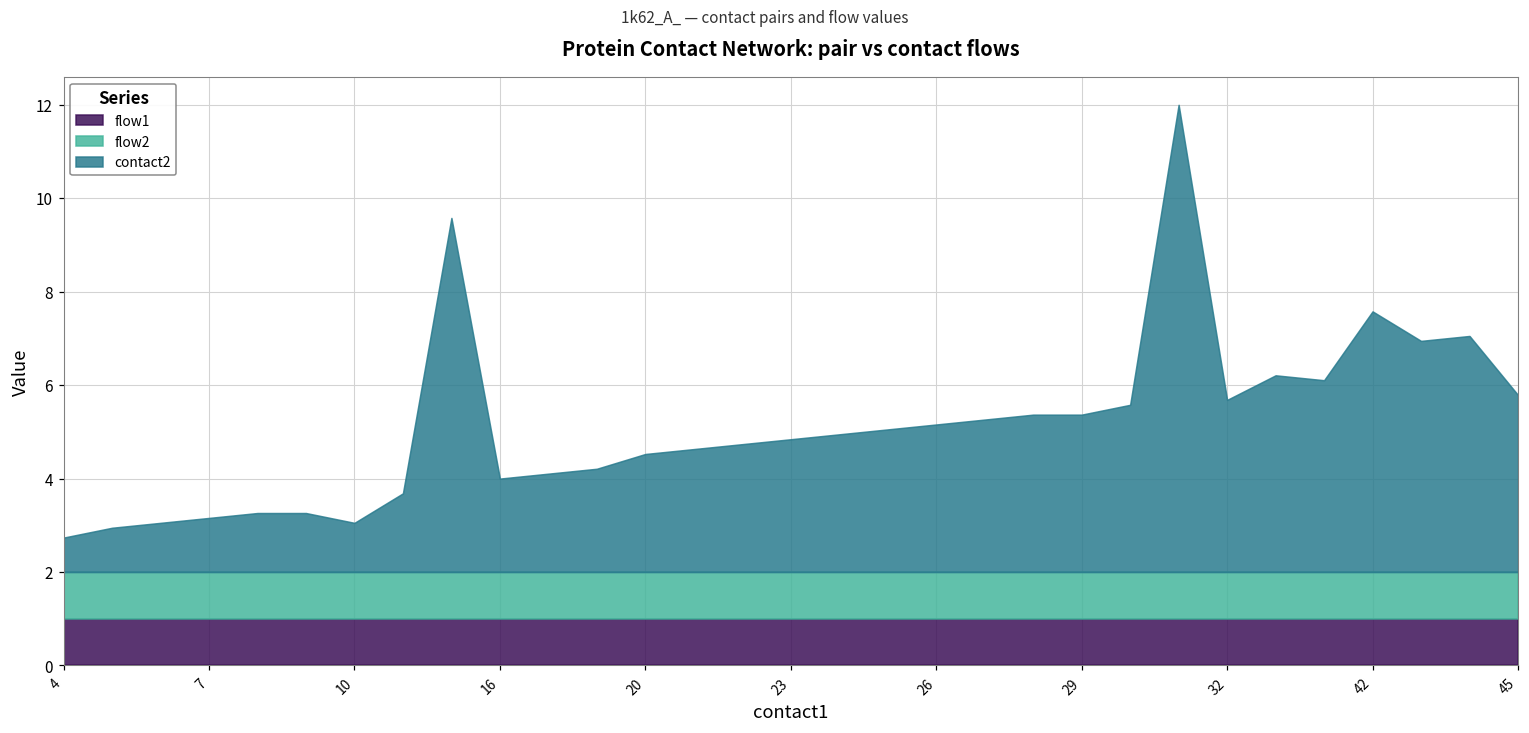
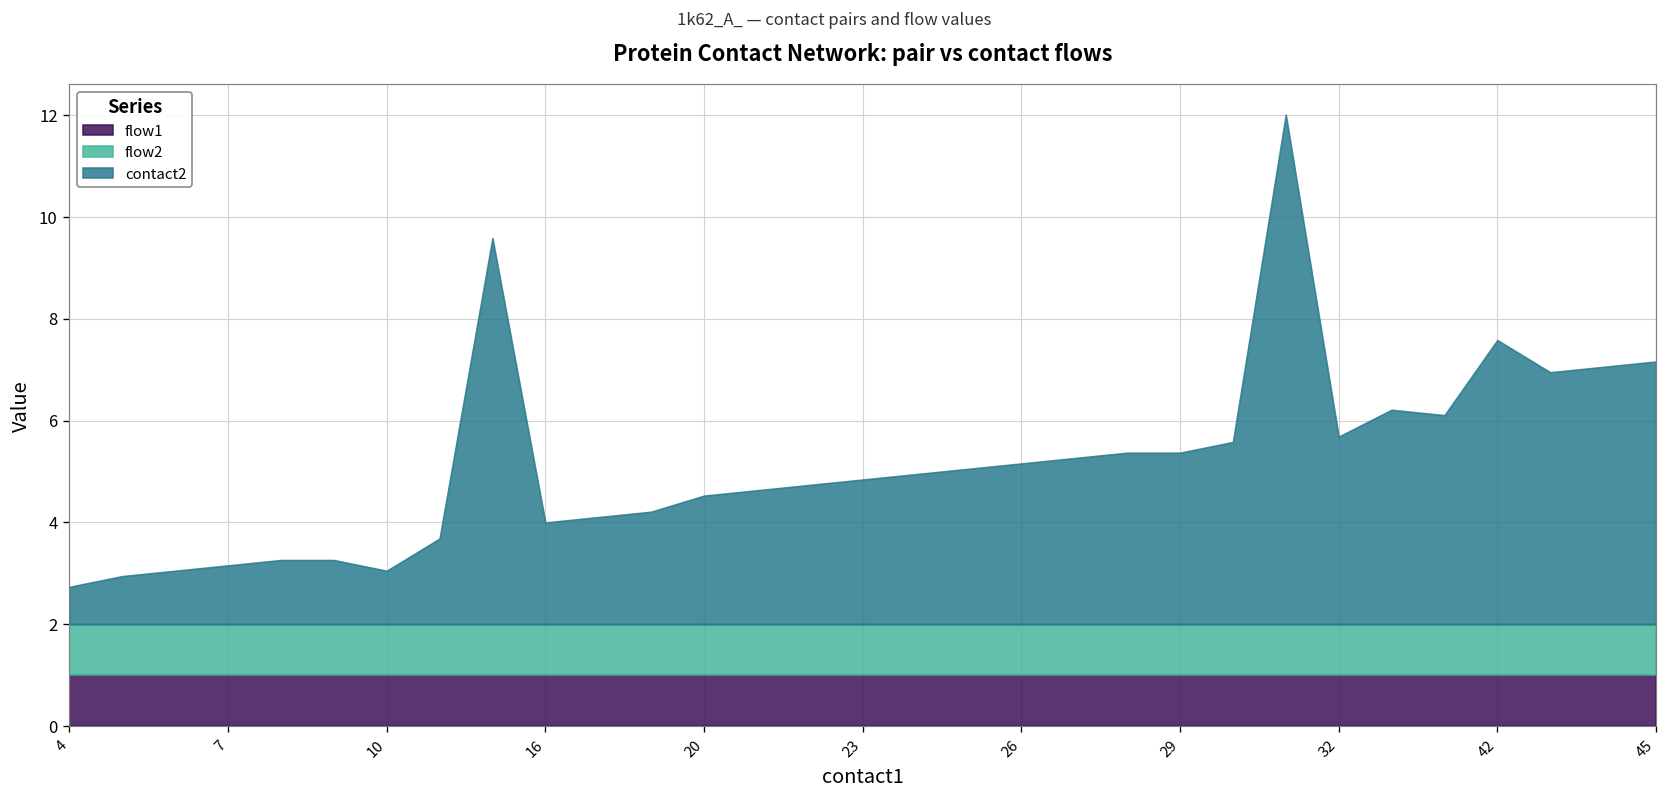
contact2, 45: 3.8 -> 5.2
